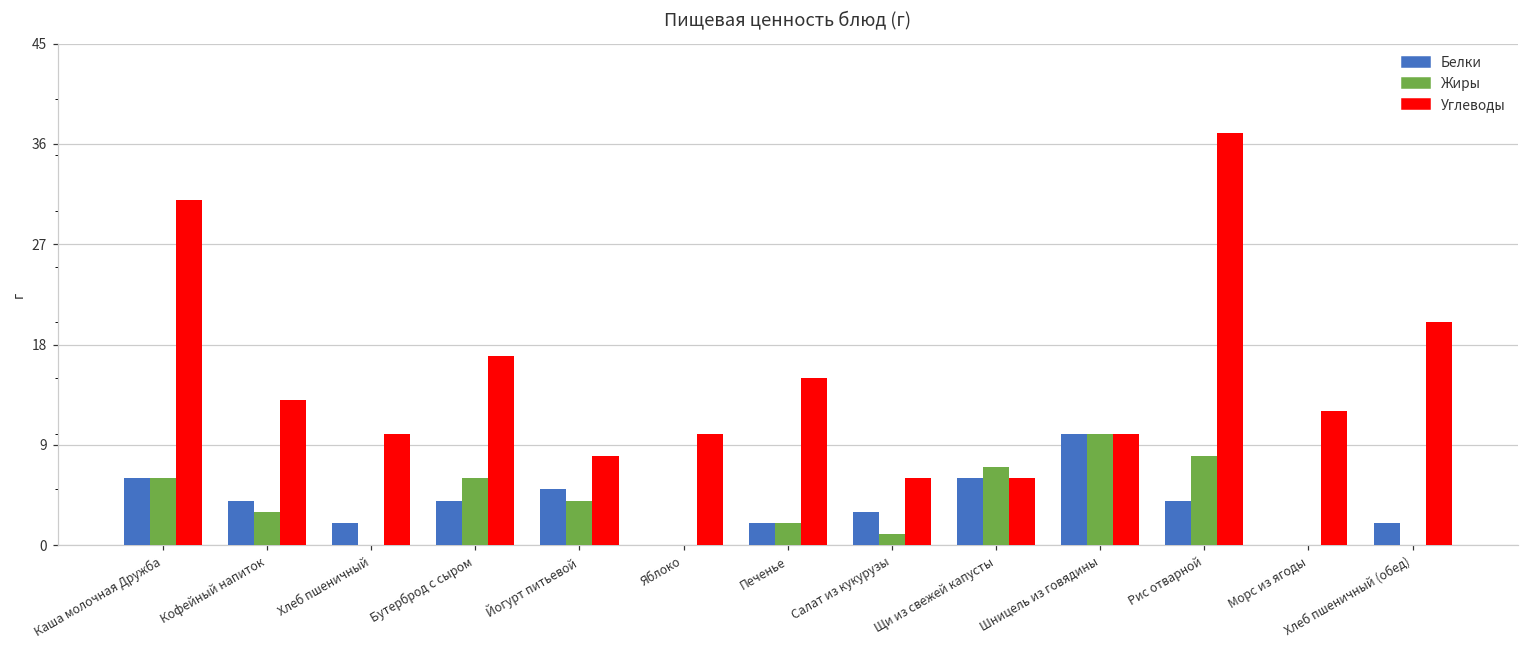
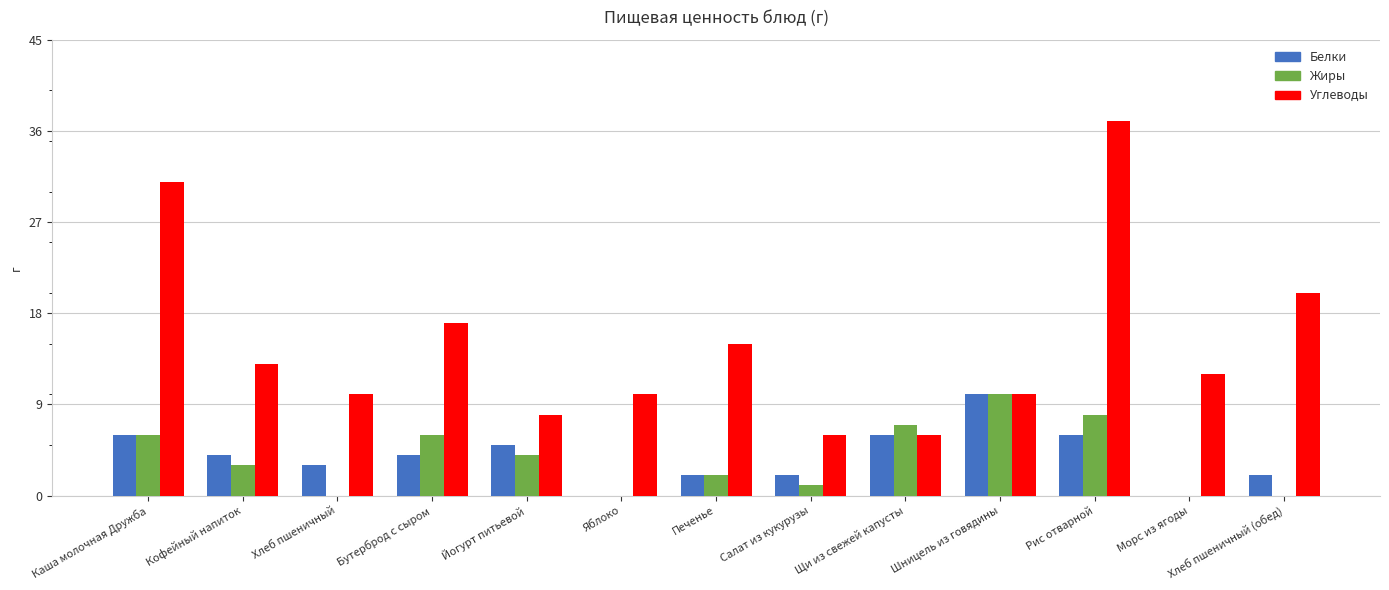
Белки, Хлеб пшеничный: 2 -> 3
Белки, Салат из кукурузы: 3 -> 2
Белки, Рис отварной: 4 -> 6
